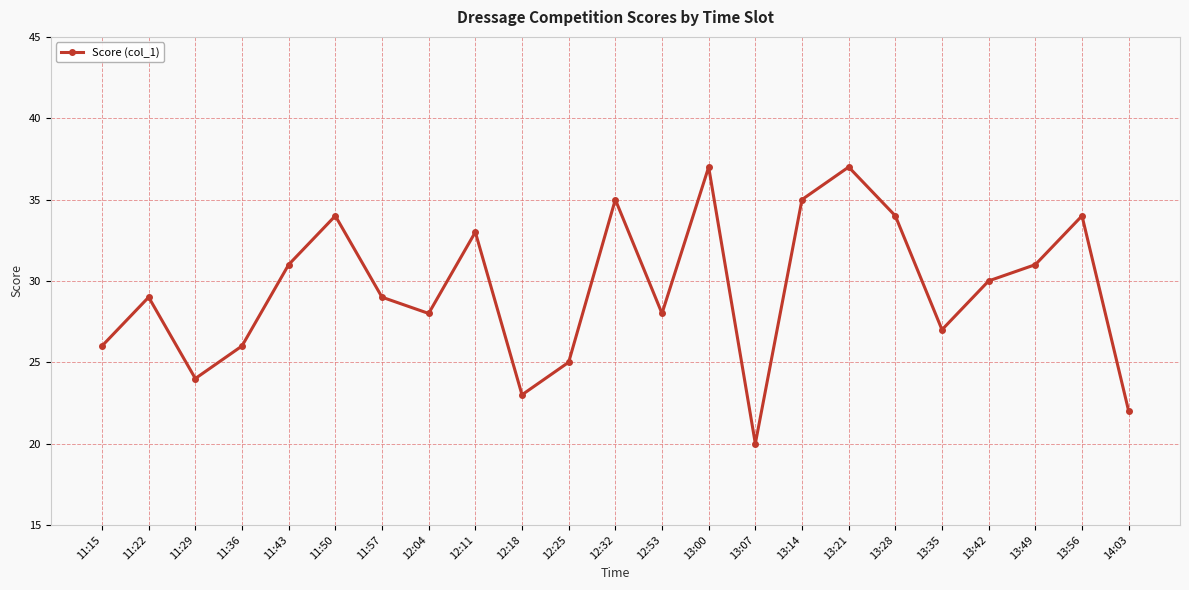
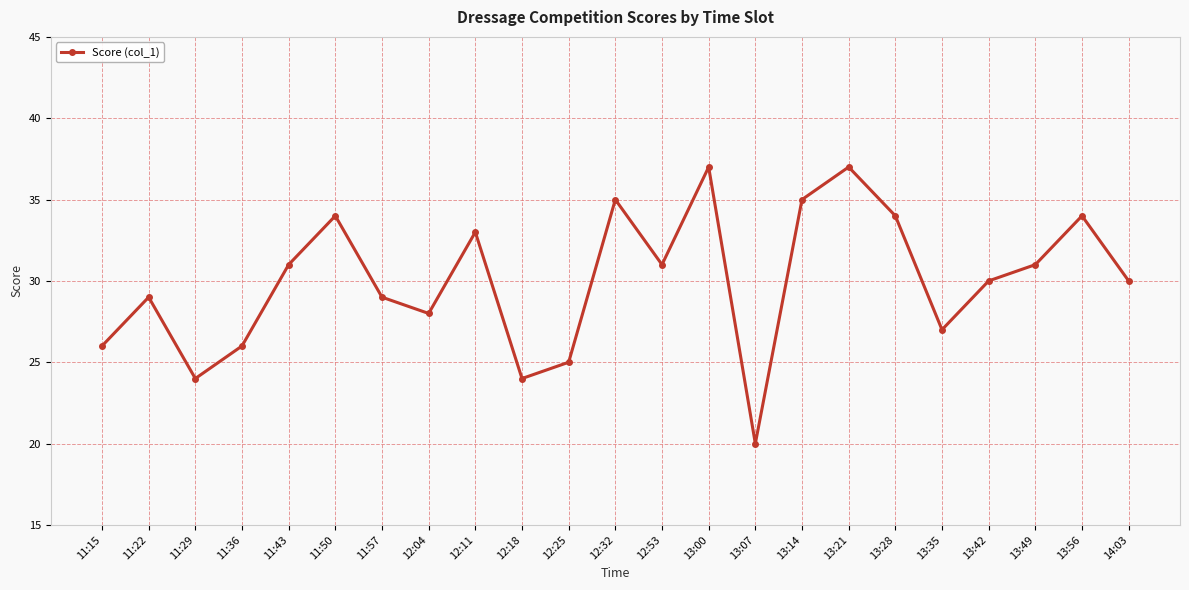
12:18: 23 -> 24
12:53: 28 -> 31
14:03: 22 -> 30
